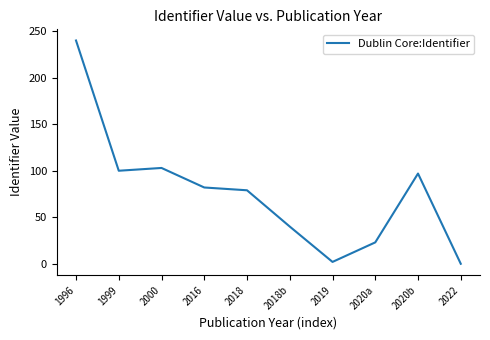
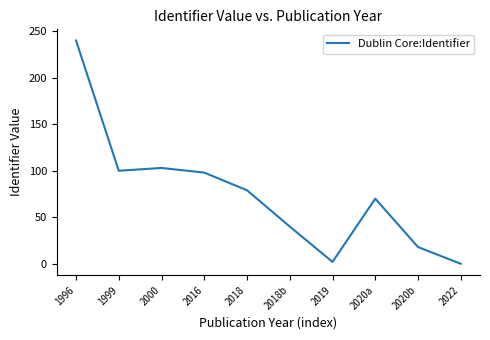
2016: 80 -> 100
2020a: 20 -> 70
2020b: 100 -> 20
